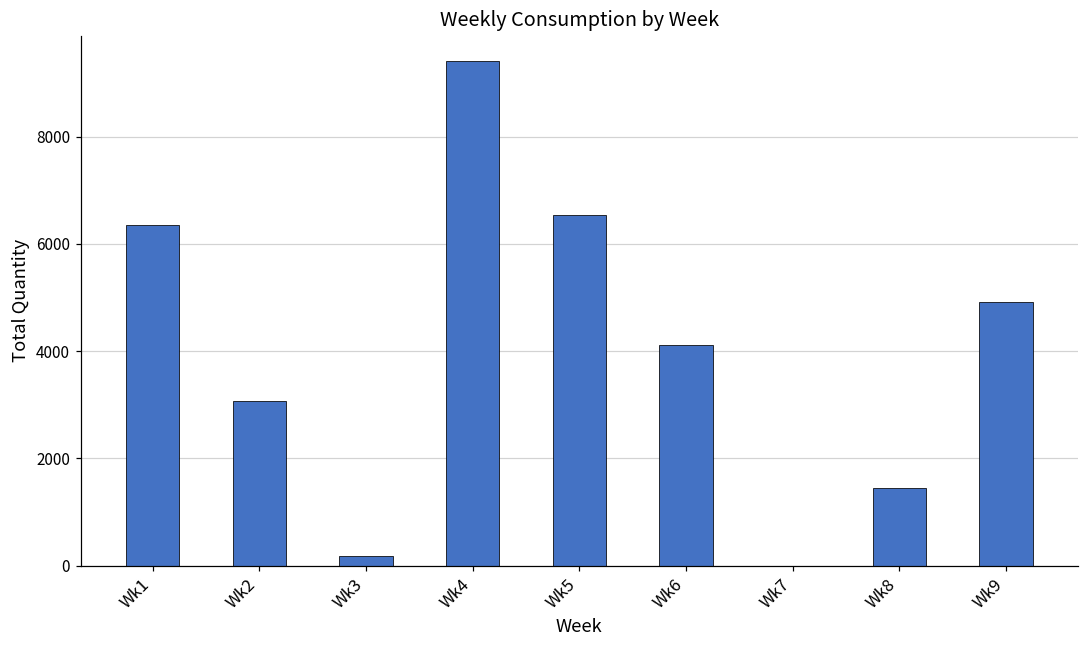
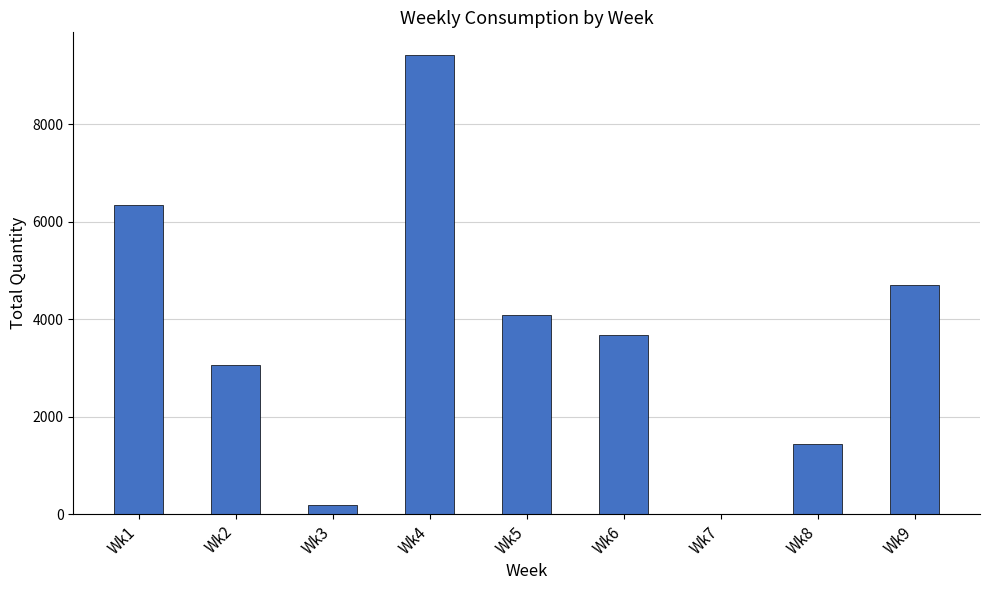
Wk5: 6500 -> 4100
Wk6: 4100 -> 3700
Wk9: 4900 -> 4700
